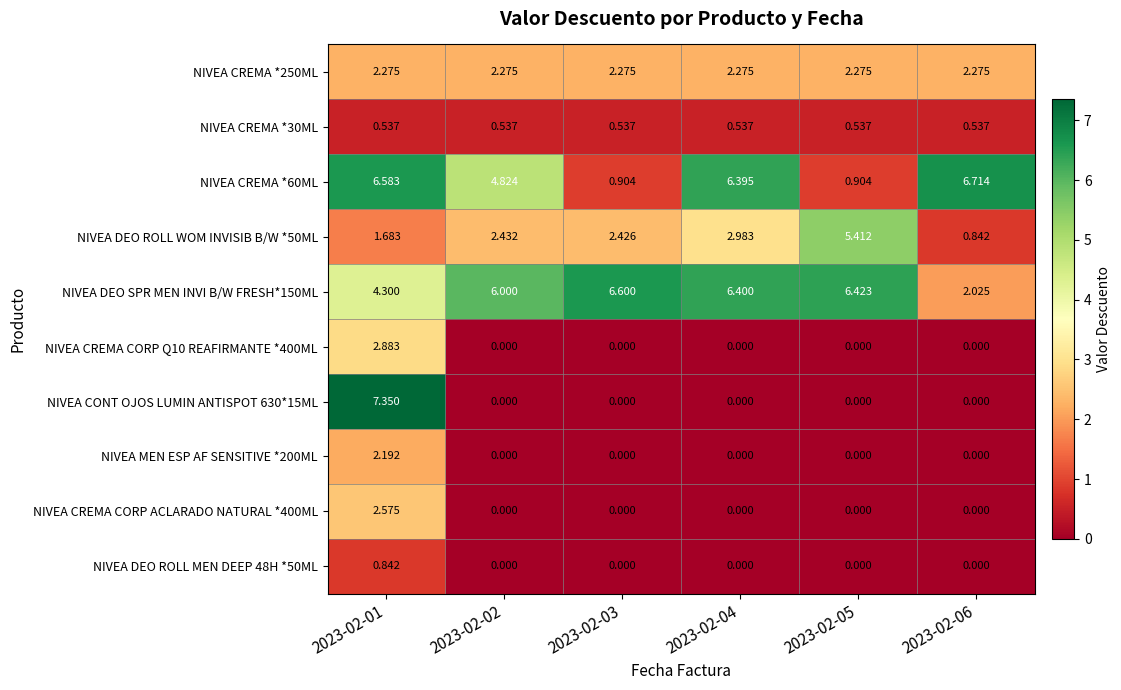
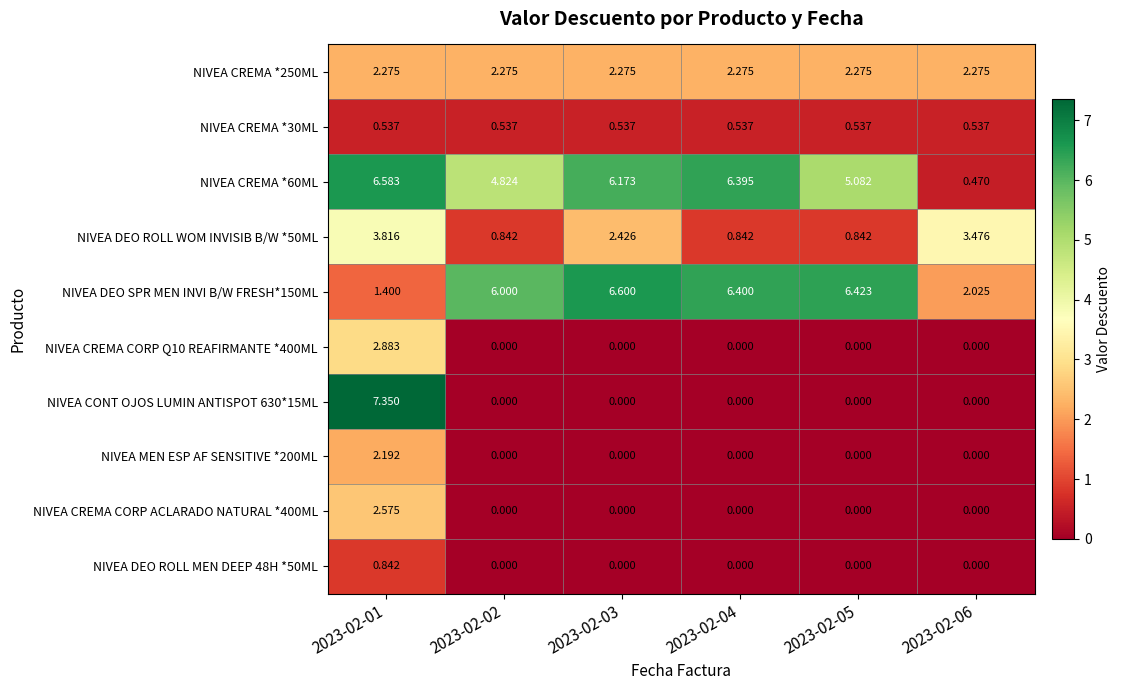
NIVEA CREMA *60ML, 2023-02-03: 0.904 -> 6.173
NIVEA CREMA *60ML, 2023-02-05: 0.904 -> 5.082
NIVEA CREMA *60ML, 2023-02-06: 6.714 -> 0.470
NIVEA DEO ROLL WOM INVISIB B/W *50ML, 2023-02-01: 1.683 -> 3.816
NIVEA DEO ROLL WOM INVISIB B/W *50ML, 2023-02-02: 2.432 -> 0.842
NIVEA DEO ROLL WOM INVISIB B/W *50ML, 2023-02-04: 2.983 -> 0.842
NIVEA DEO ROLL WOM INVISIB B/W *50ML, 2023-02-05: 5.412 -> 0.842
NIVEA DEO ROLL WOM INVISIB B/W *50ML, 2023-02-06: 0.842 -> 3.476
NIVEA DEO SPR MEN INVI B/W FRESH*150ML, 2023-02-01: 4.300 -> 1.400
